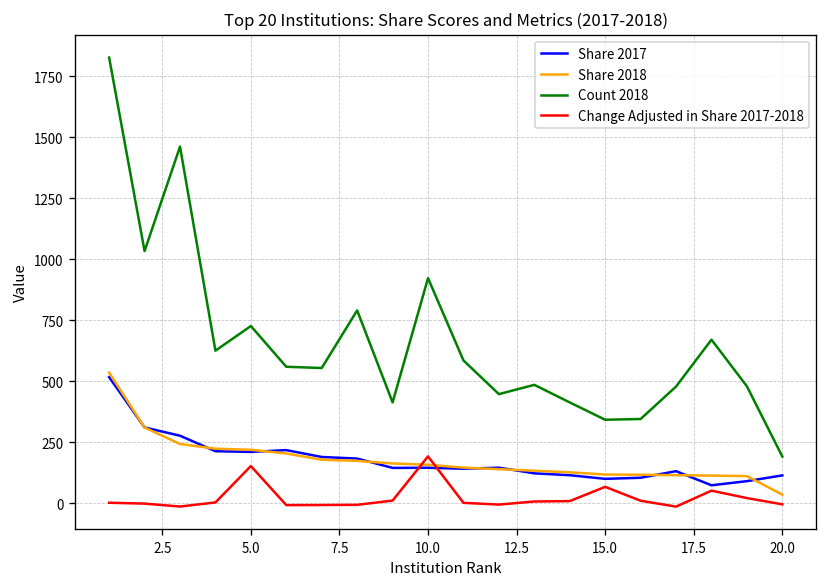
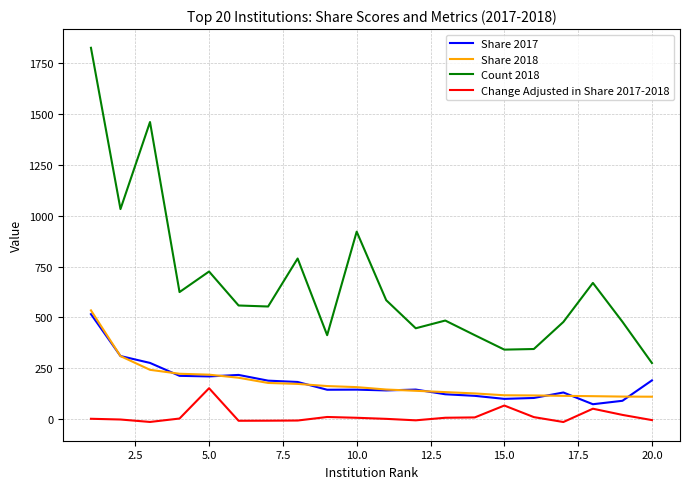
Change Adjusted in Share 2017-2018, 10.0: 190 -> 10
Share 2017, 20.0: 110 -> 190
Share 2018, 20.0: 40 -> 110
Count 2018, 20.0: 190 -> 280
